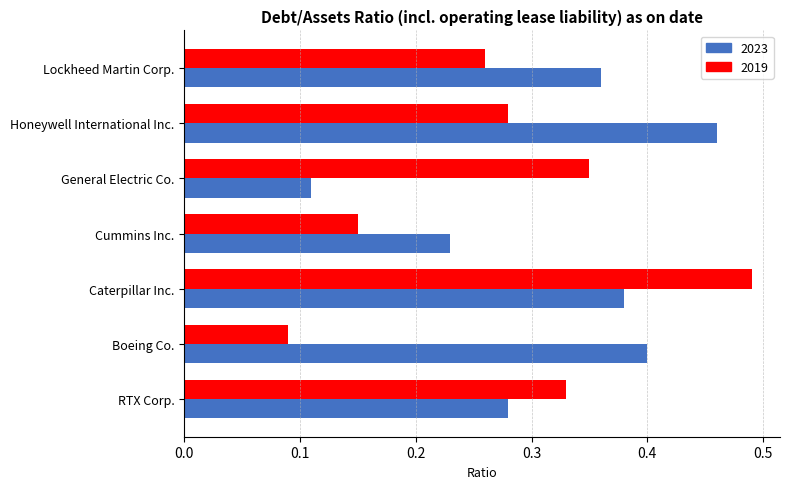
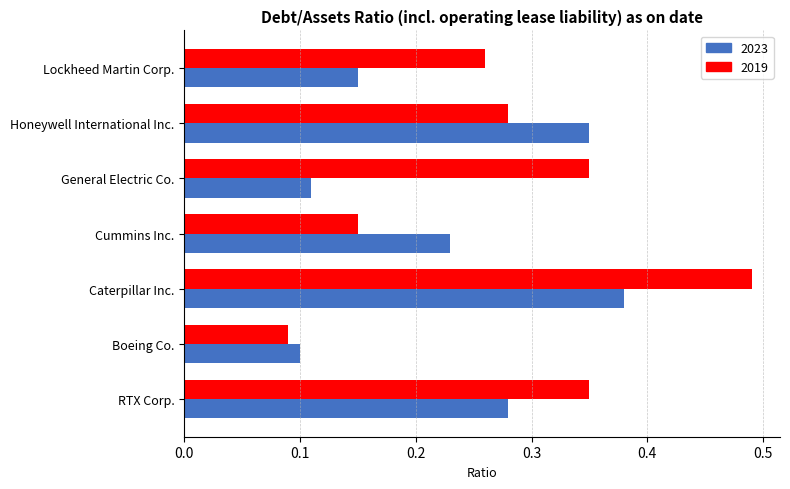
2023, Lockheed Martin Corp.: 0.36 -> 0.15
2023, Honeywell International Inc.: 0.46 -> 0.35
2023, Boeing Co.: 0.4 -> 0.1
2019, RTX Corp.: 0.33 -> 0.35
